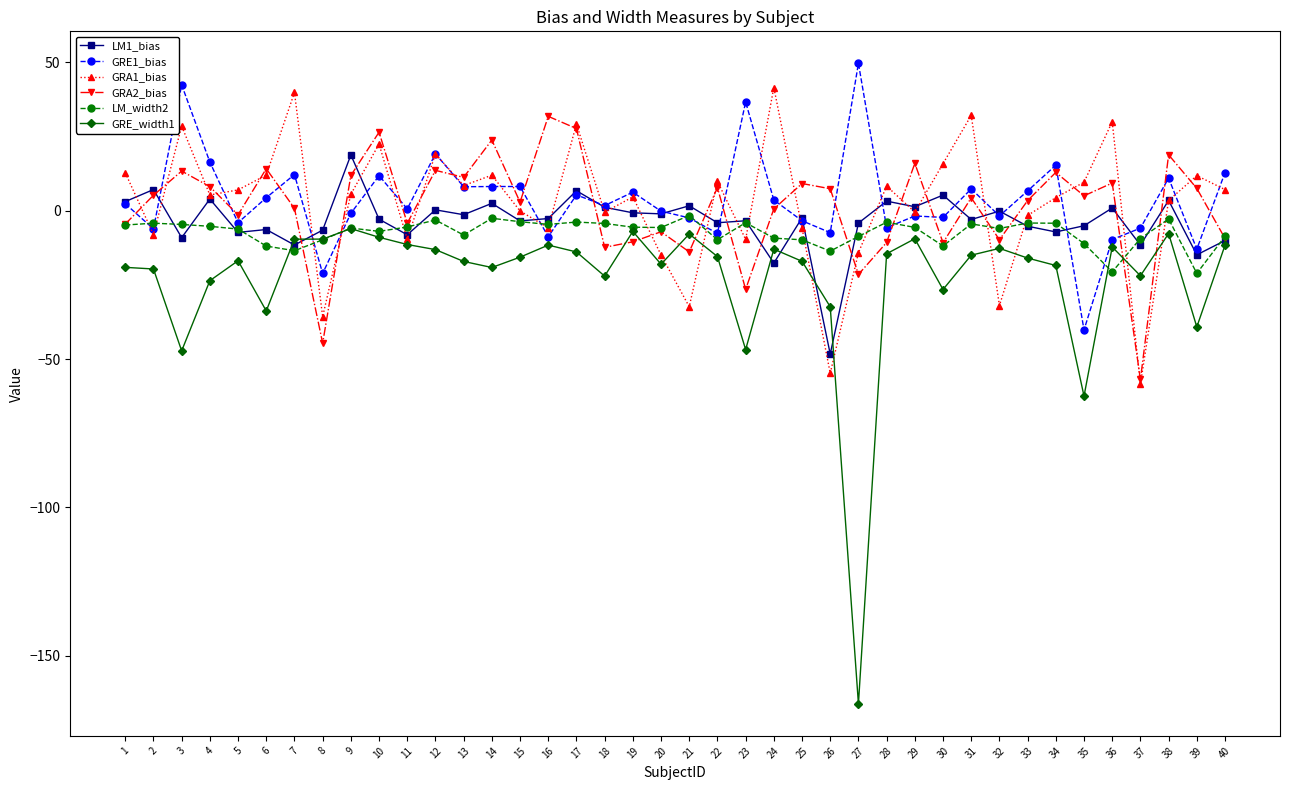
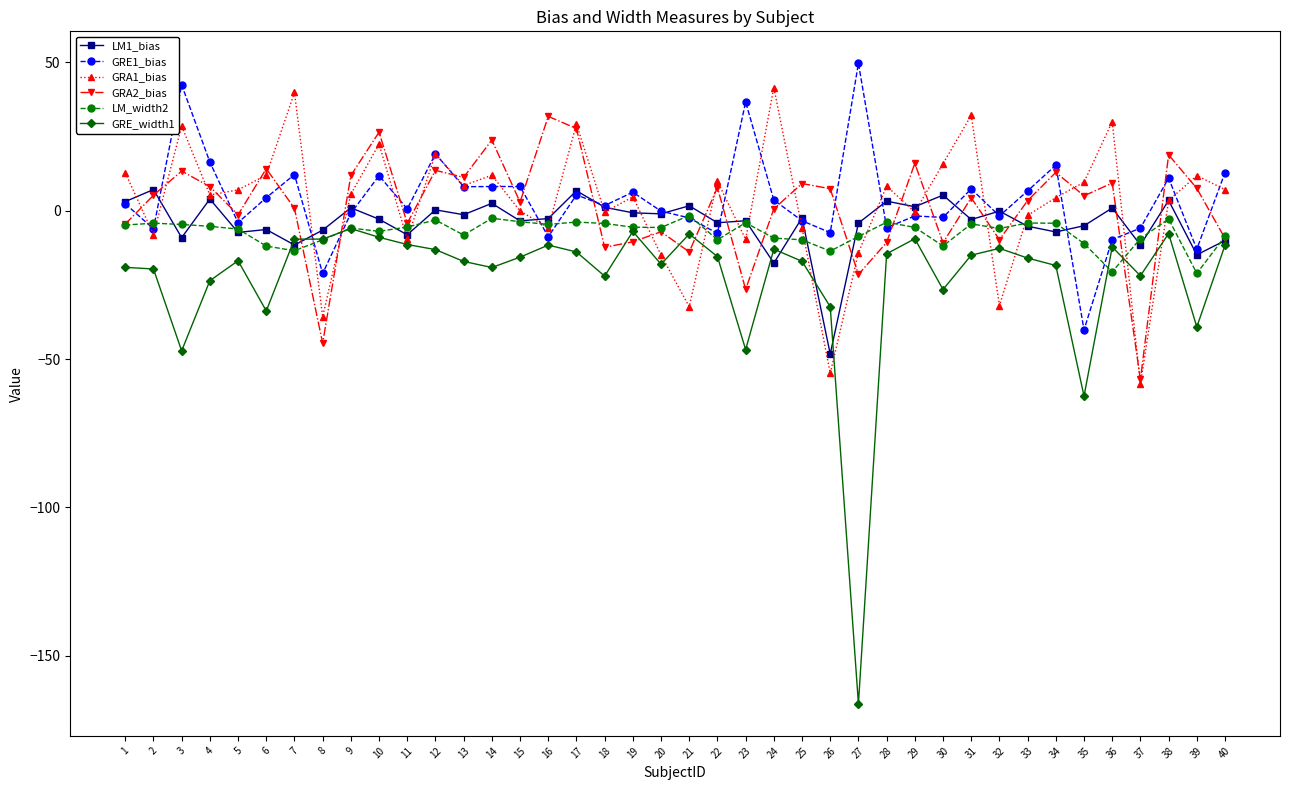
LM1_bias, 9: 19 -> 1
